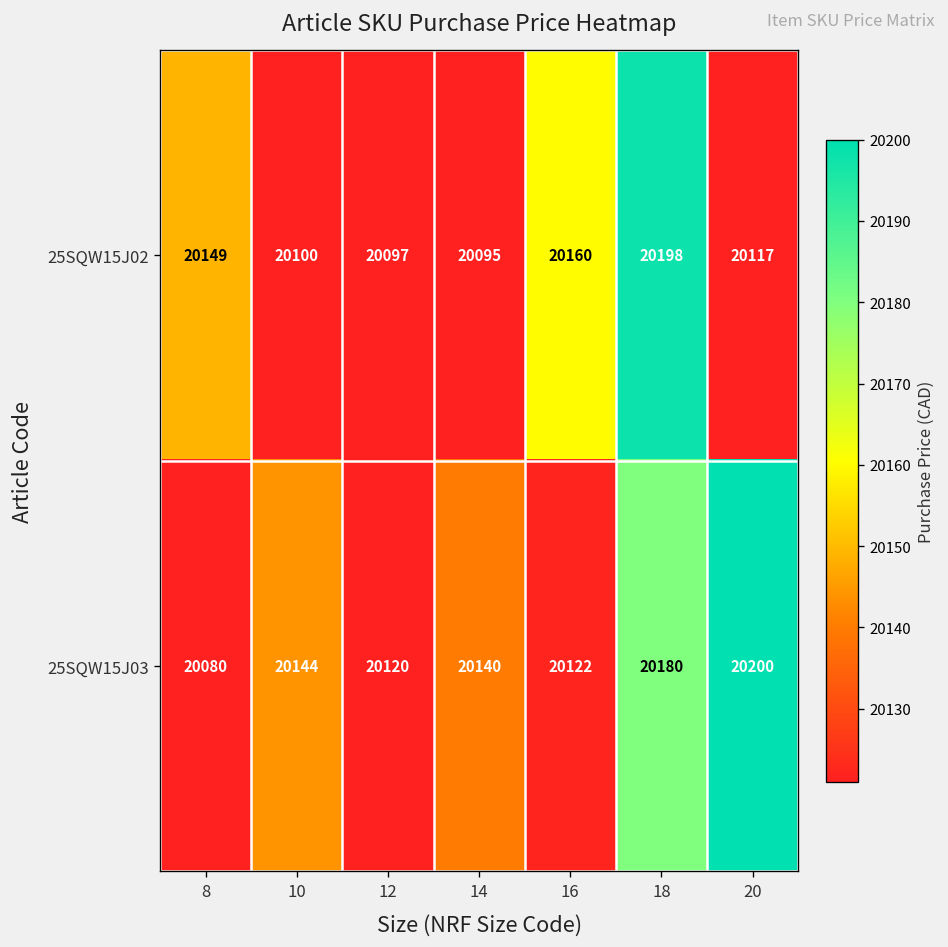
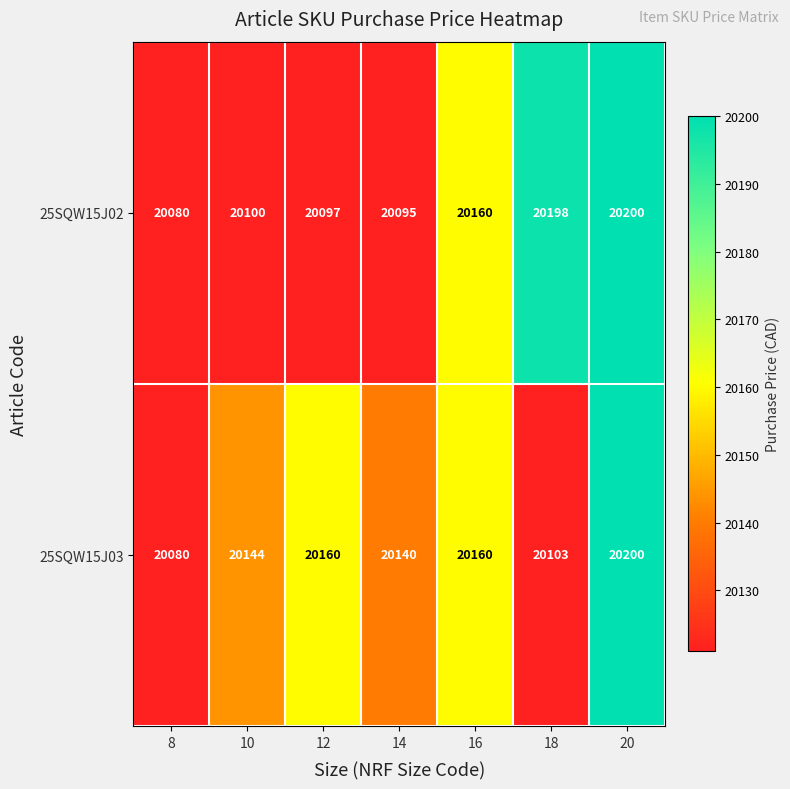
25SQW15J02, 8: 20149 -> 20080
25SQW15J02, 20: 20117 -> 20200
25SQW15J03, 12: 20120 -> 20160
25SQW15J03, 16: 20122 -> 20160
25SQW15J03, 18: 20180 -> 20103
